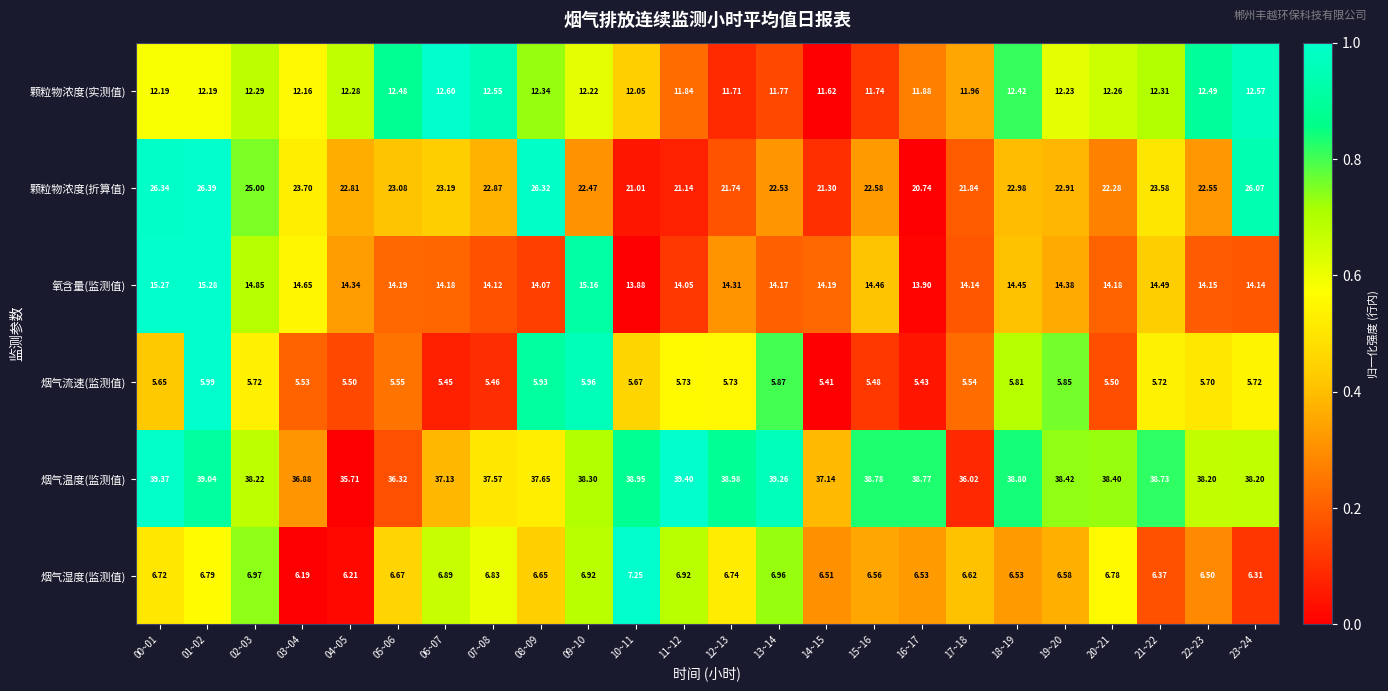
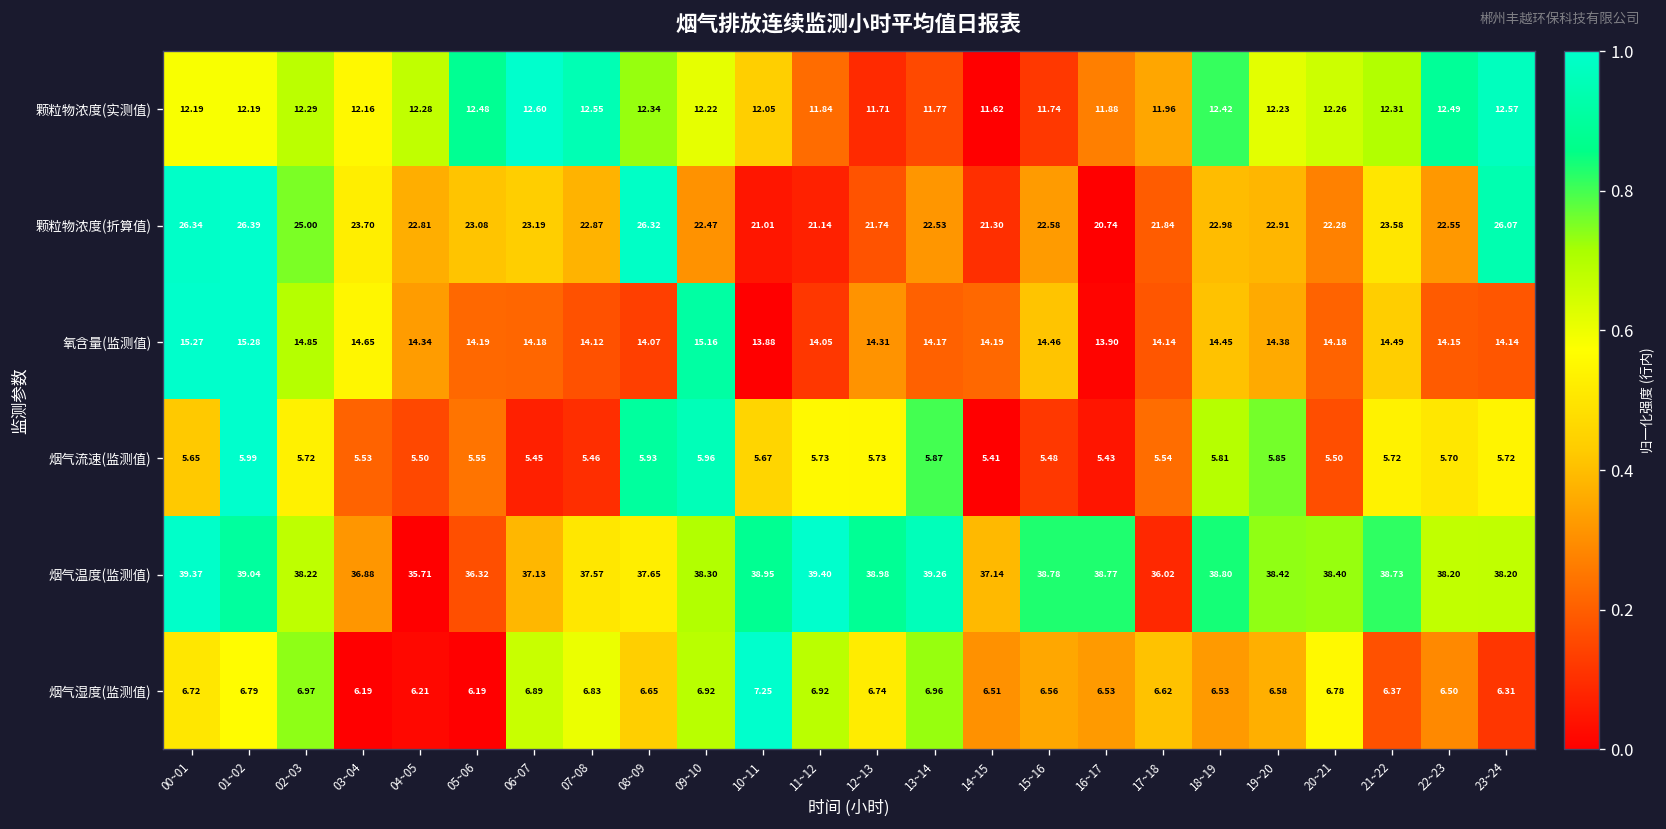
烟气湿度(监测值), 05~06: 6.67 -> 6.19
